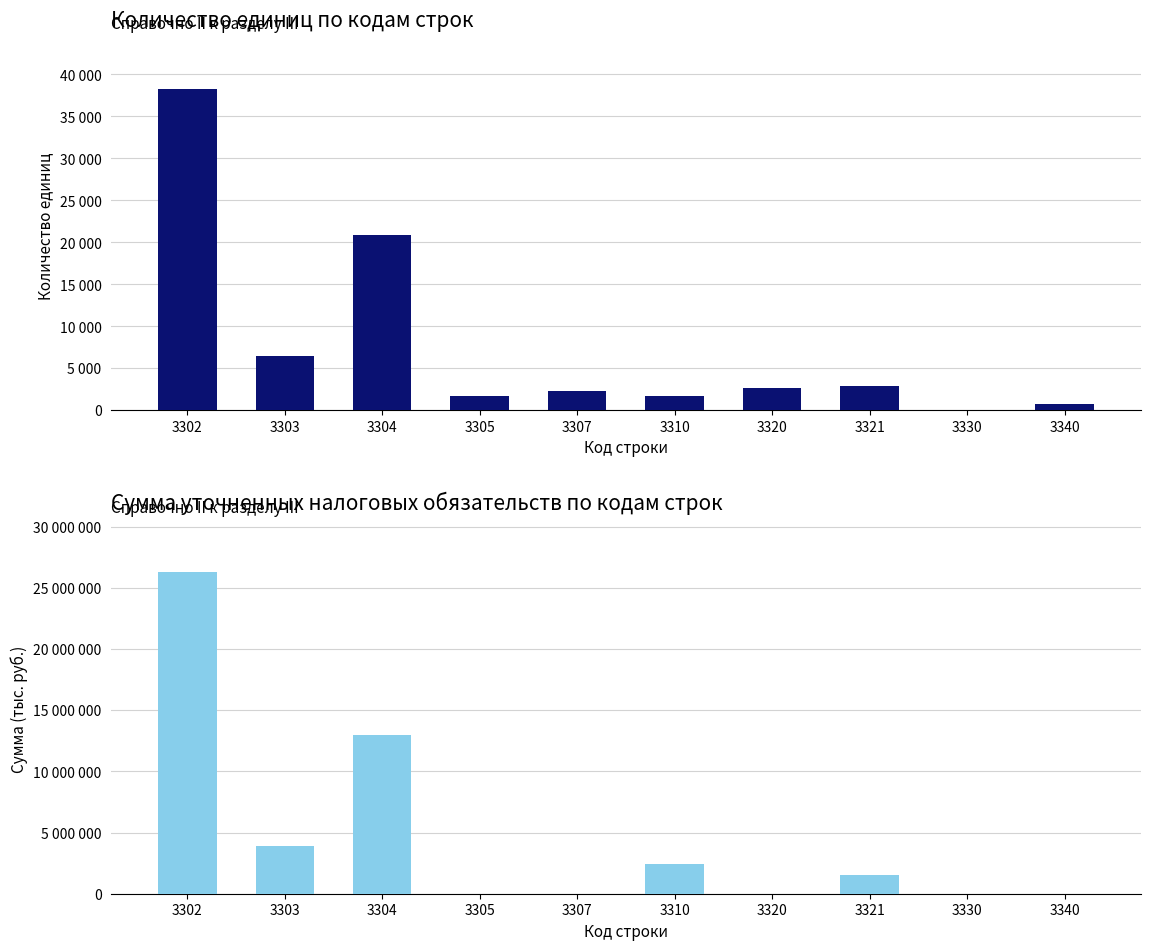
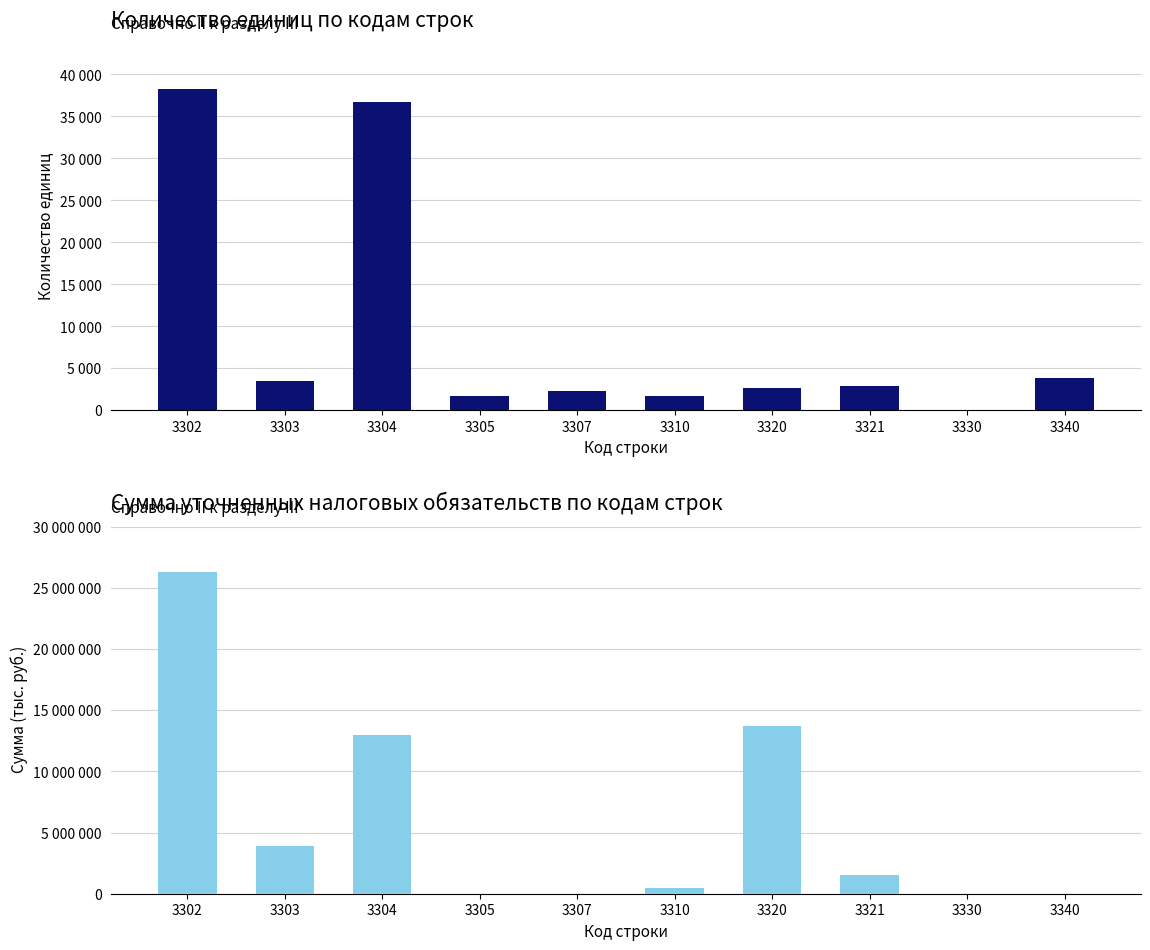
Количество единиц по кодам строк, 3303: 7000 -> 3000
Количество единиц по кодам строк, 3304: 21000 -> 37000
Количество единиц по кодам строк, 3340: 1000 -> 4000
Сумма уточненных налоговых обязательств по кодам строк, 3310: 2400000 -> 500000
Сумма уточненных налоговых обязательств по кодам строк, 3320: 0 -> 13700000
